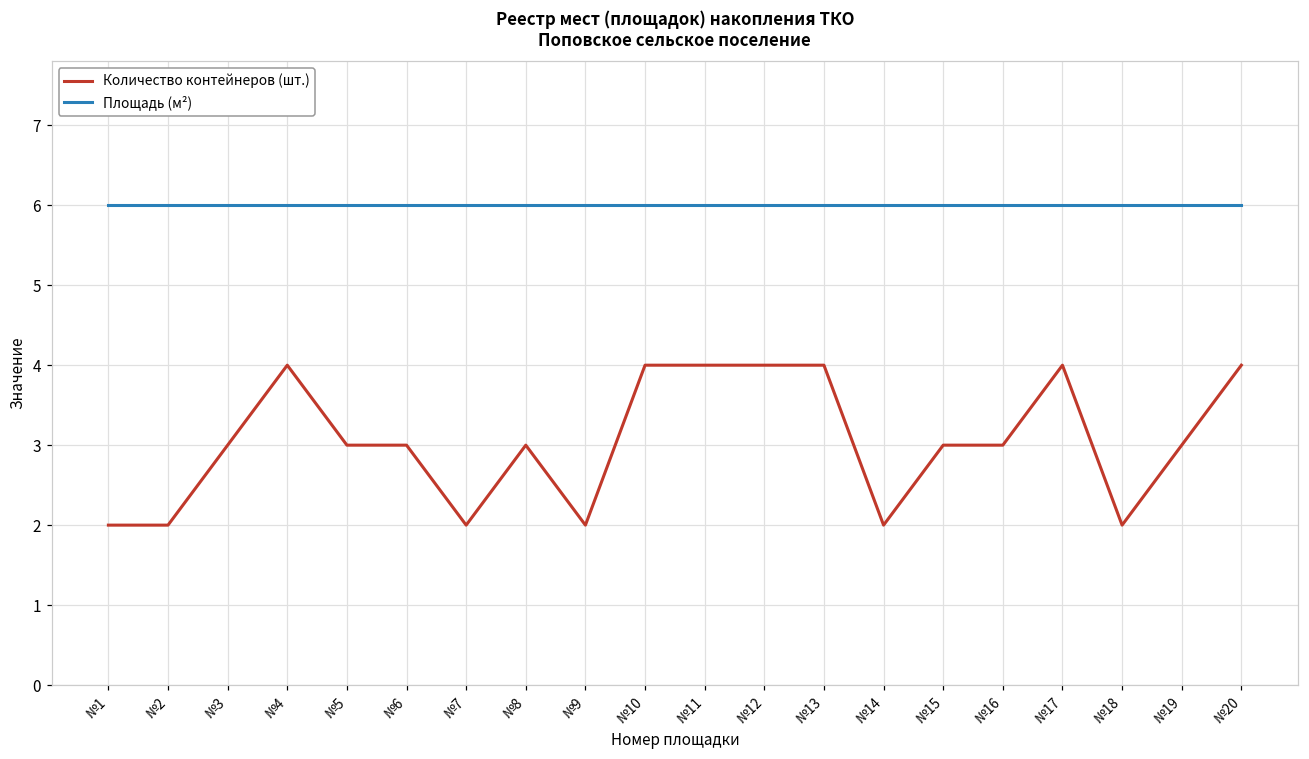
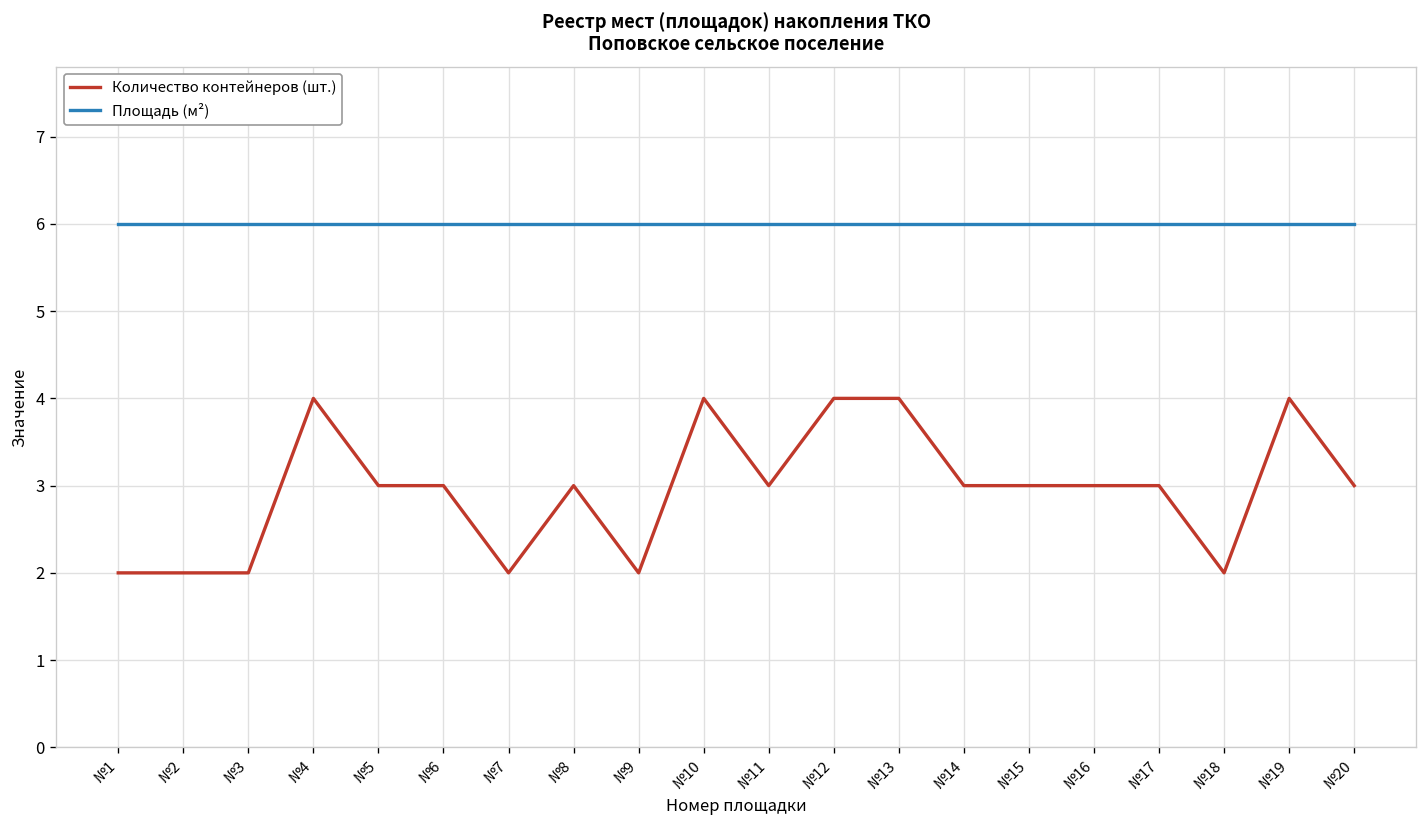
Количество контейнеров (шт.), №3: 3 -> 2
Количество контейнеров (шт.), №11: 4 -> 3
Количество контейнеров (шт.), №14: 2 -> 3
Количество контейнеров (шт.), №17: 4 -> 3
Количество контейнеров (шт.), №19: 3 -> 4
Количество контейнеров (шт.), №20: 4 -> 3
